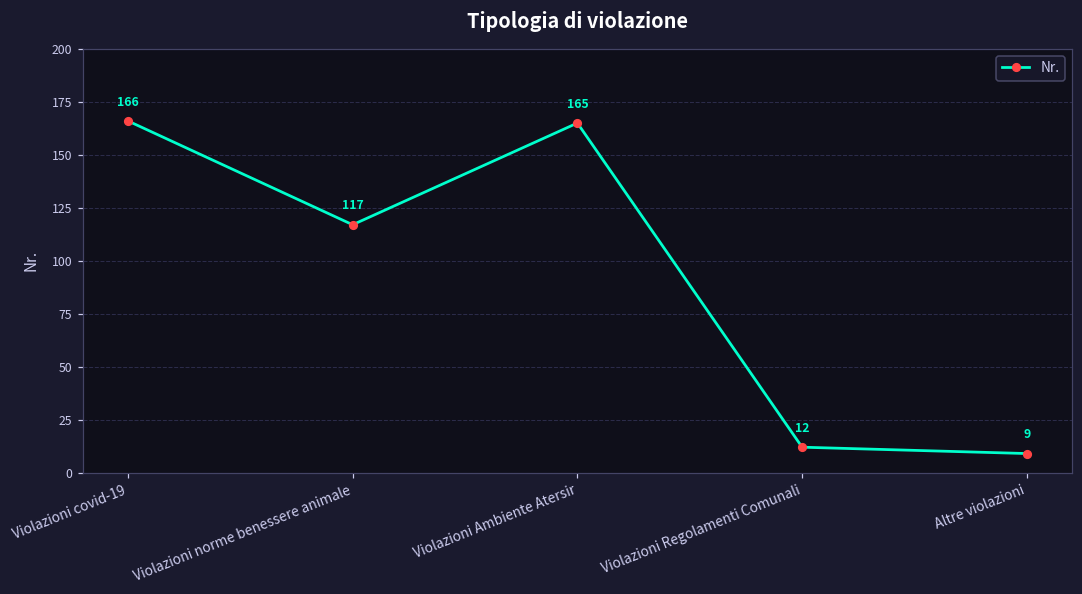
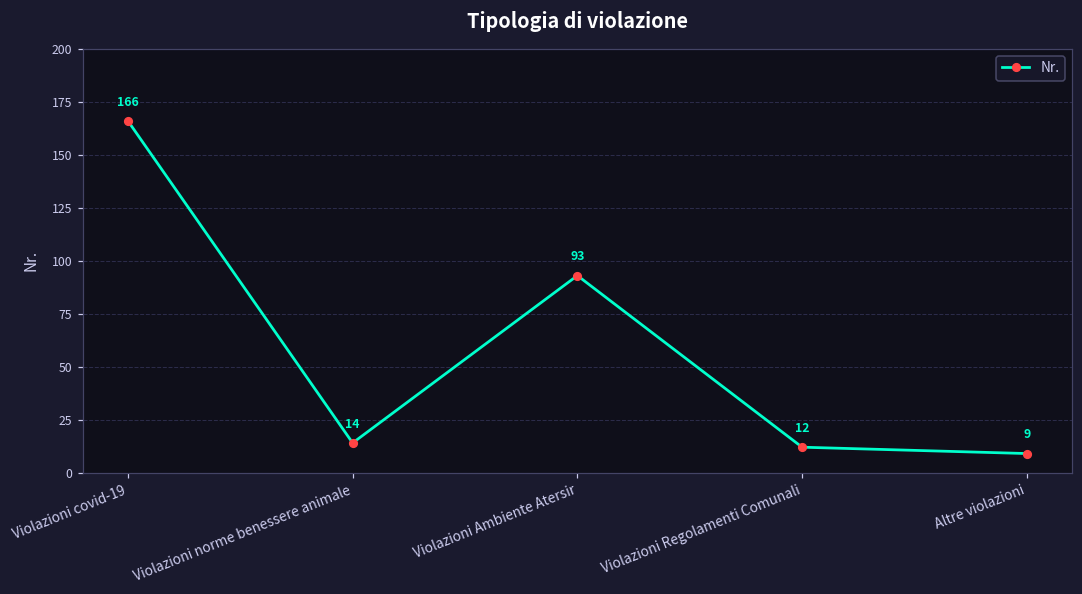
Violazioni norme benessere animale: 117 -> 14
Violazioni Ambiente Atersir: 165 -> 93
